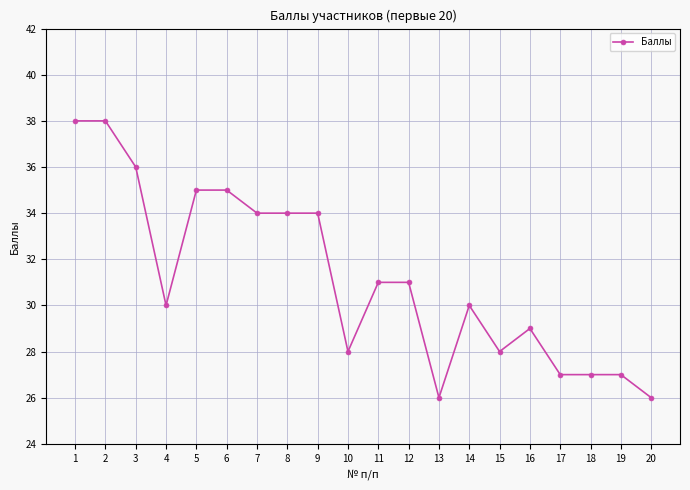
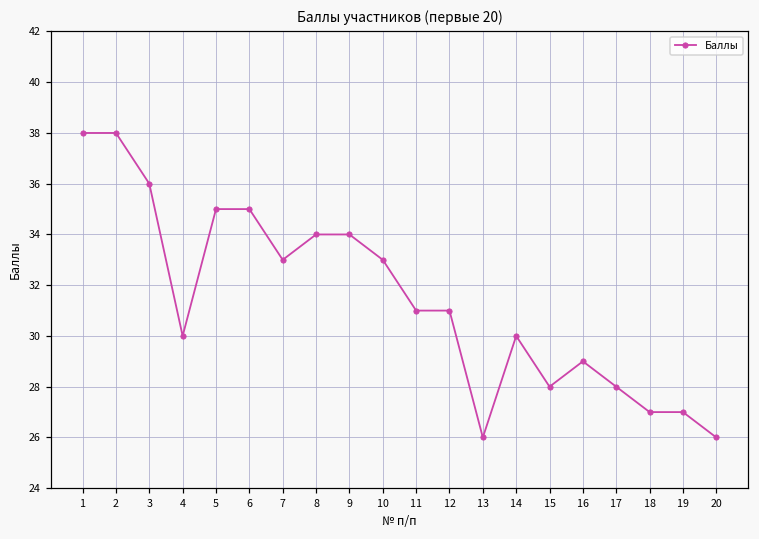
7: 34 -> 33
10: 28 -> 33
17: 27 -> 28
